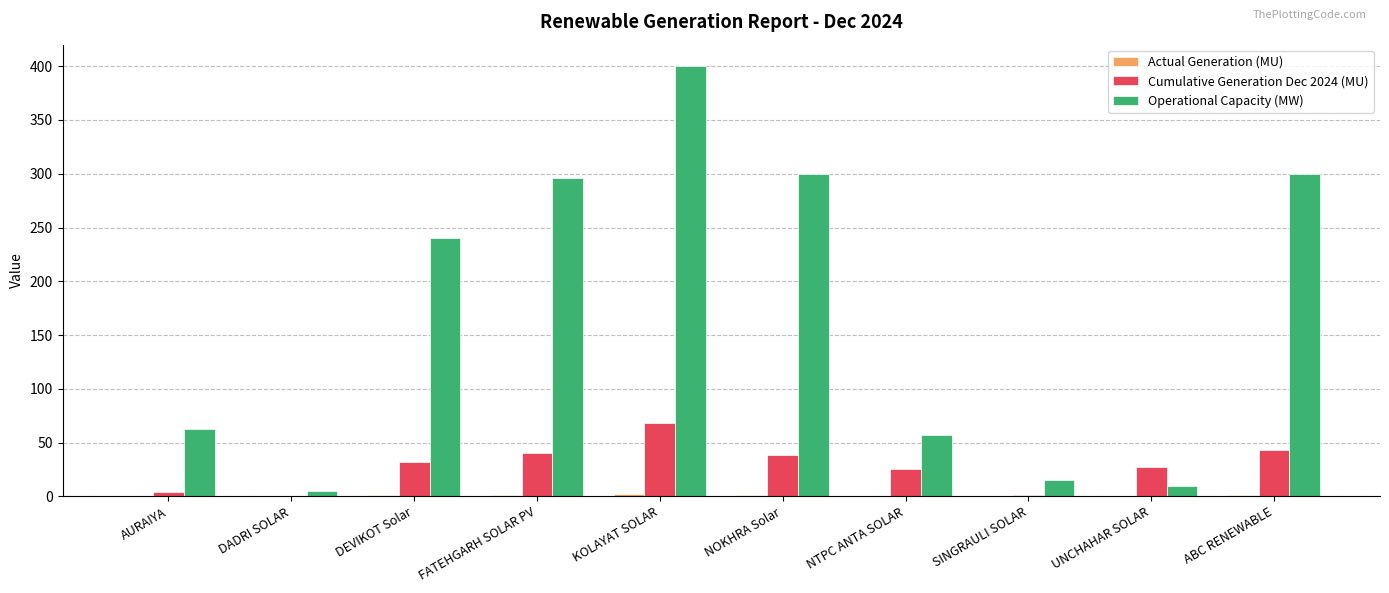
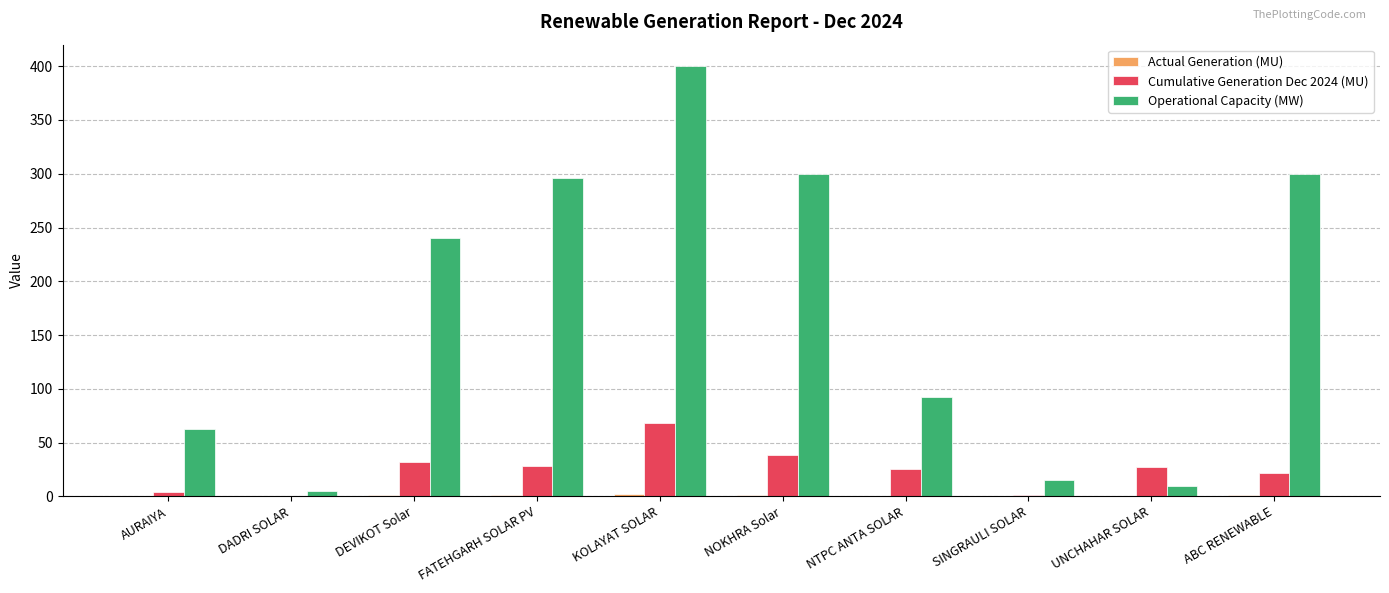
Cumulative Generation Dec 2024 (MU), FATEHGARH SOLAR PV: 40 -> 28
Operational Capacity (MW), NTPC ANTA SOLAR: 57 -> 92
Cumulative Generation Dec 2024 (MU), ABC RENEWABLE: 43 -> 21
